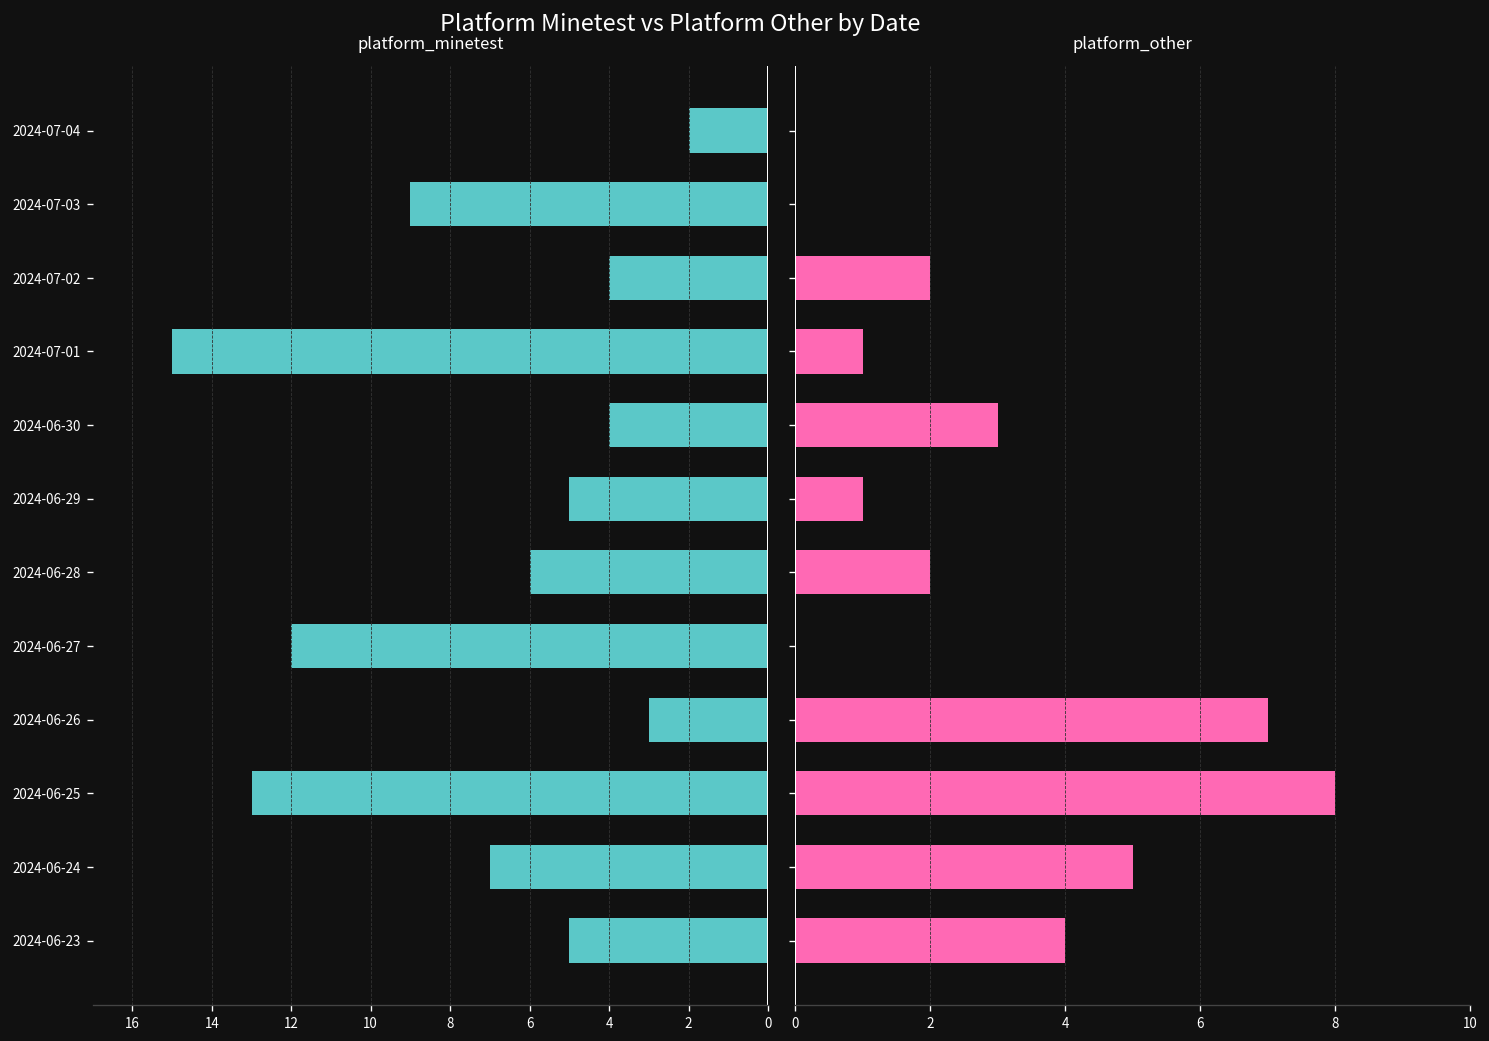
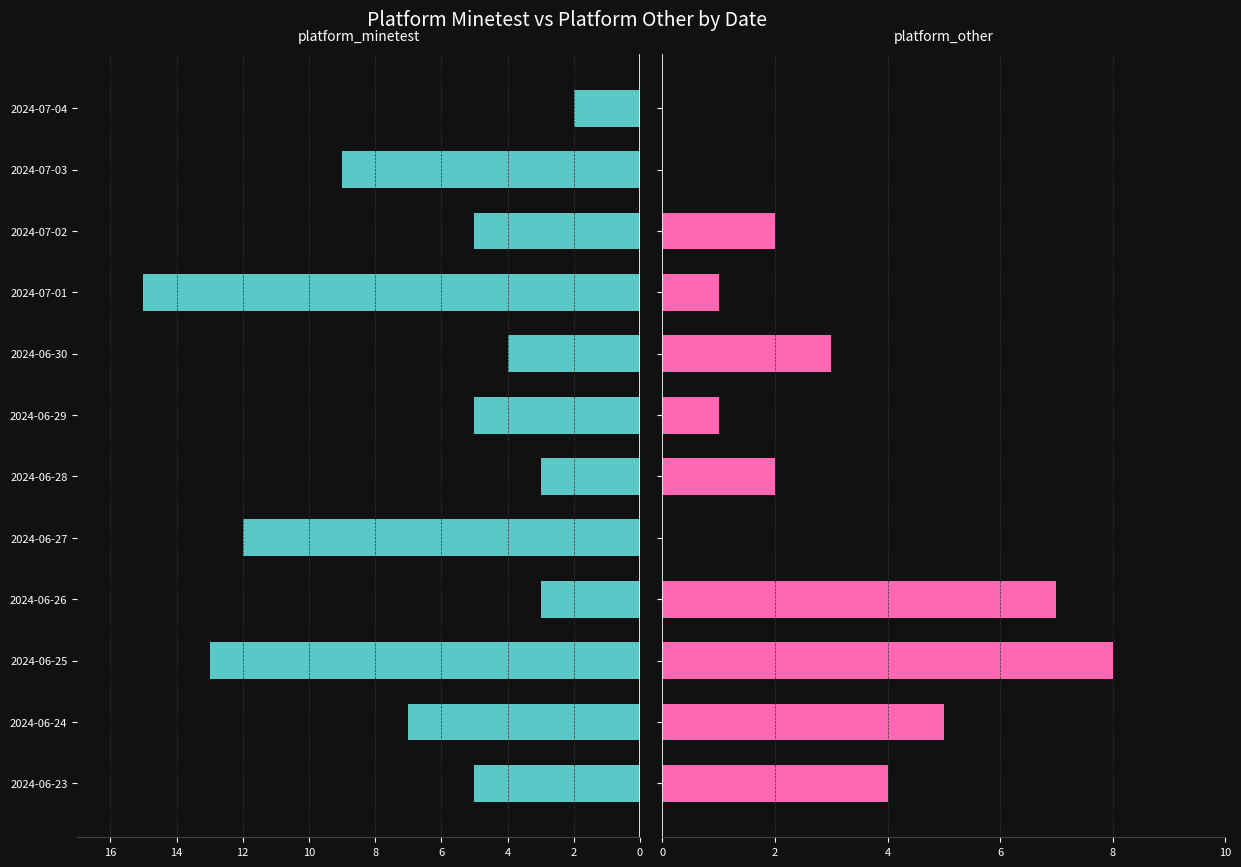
platform_minetest, 2024-07-02: 4 -> 5
platform_minetest, 2024-06-28: 6 -> 3
